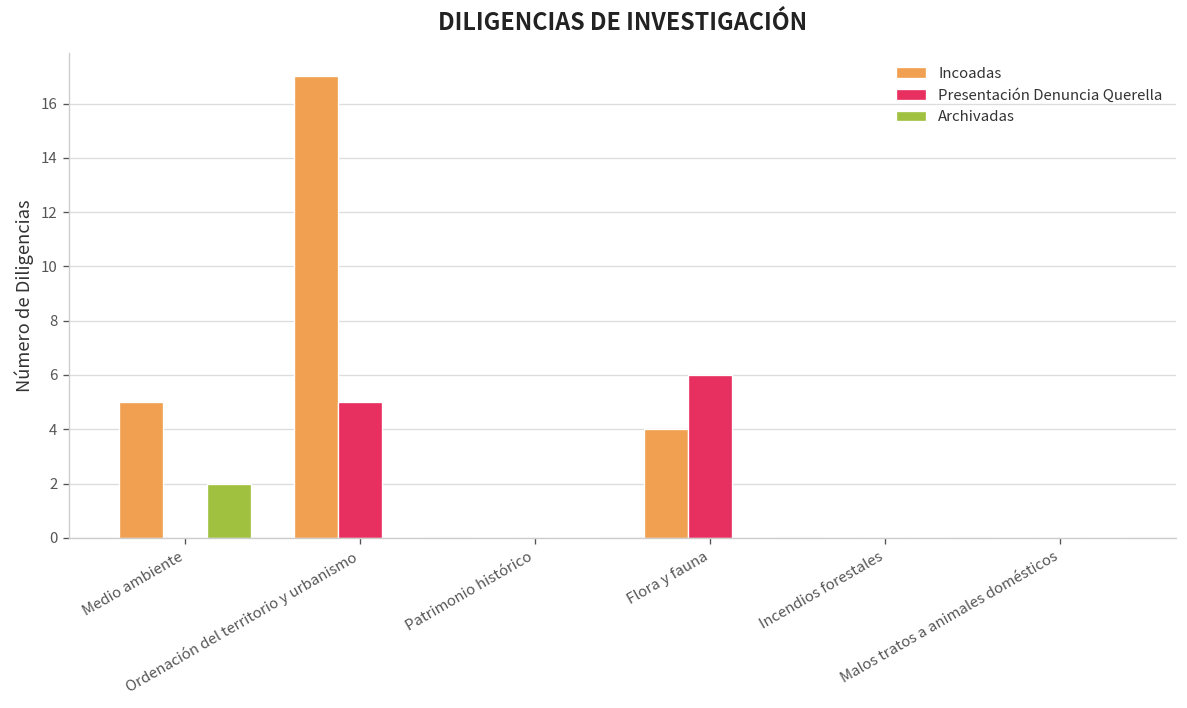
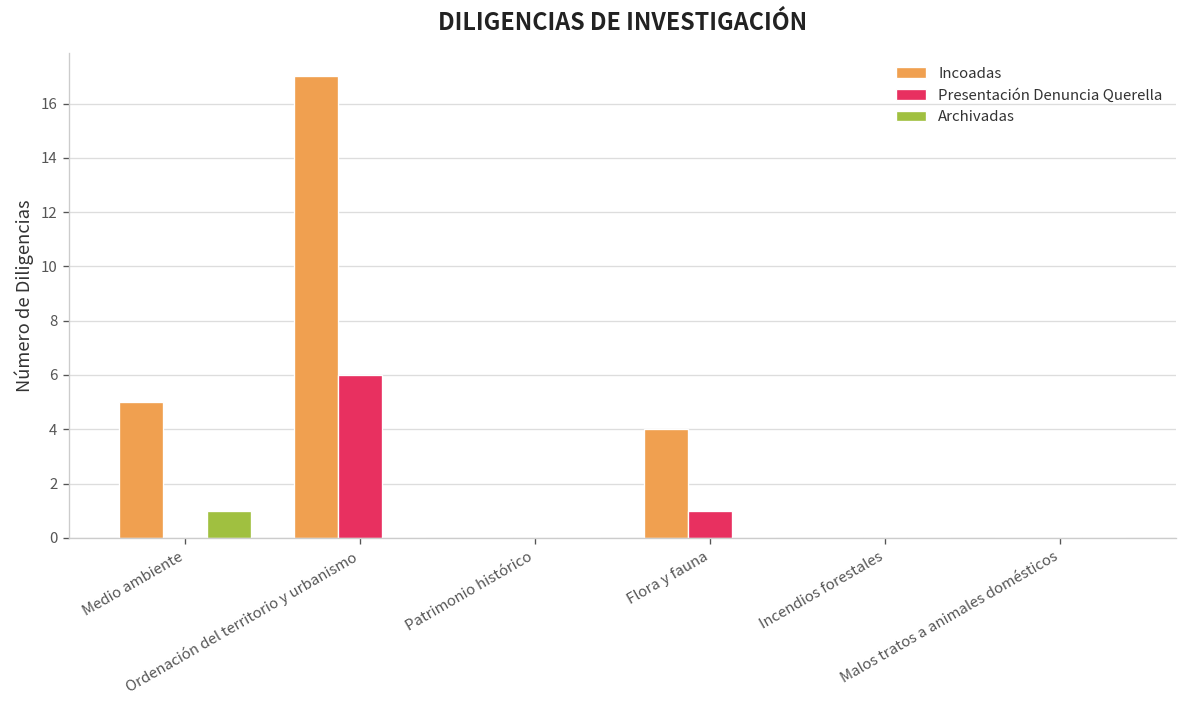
Archivadas, Medio ambiente: 2 -> 1
Presentación Denuncia Querella, Ordenación del territorio y urbanismo: 5 -> 6
Presentación Denuncia Querella, Flora y fauna: 6 -> 1
